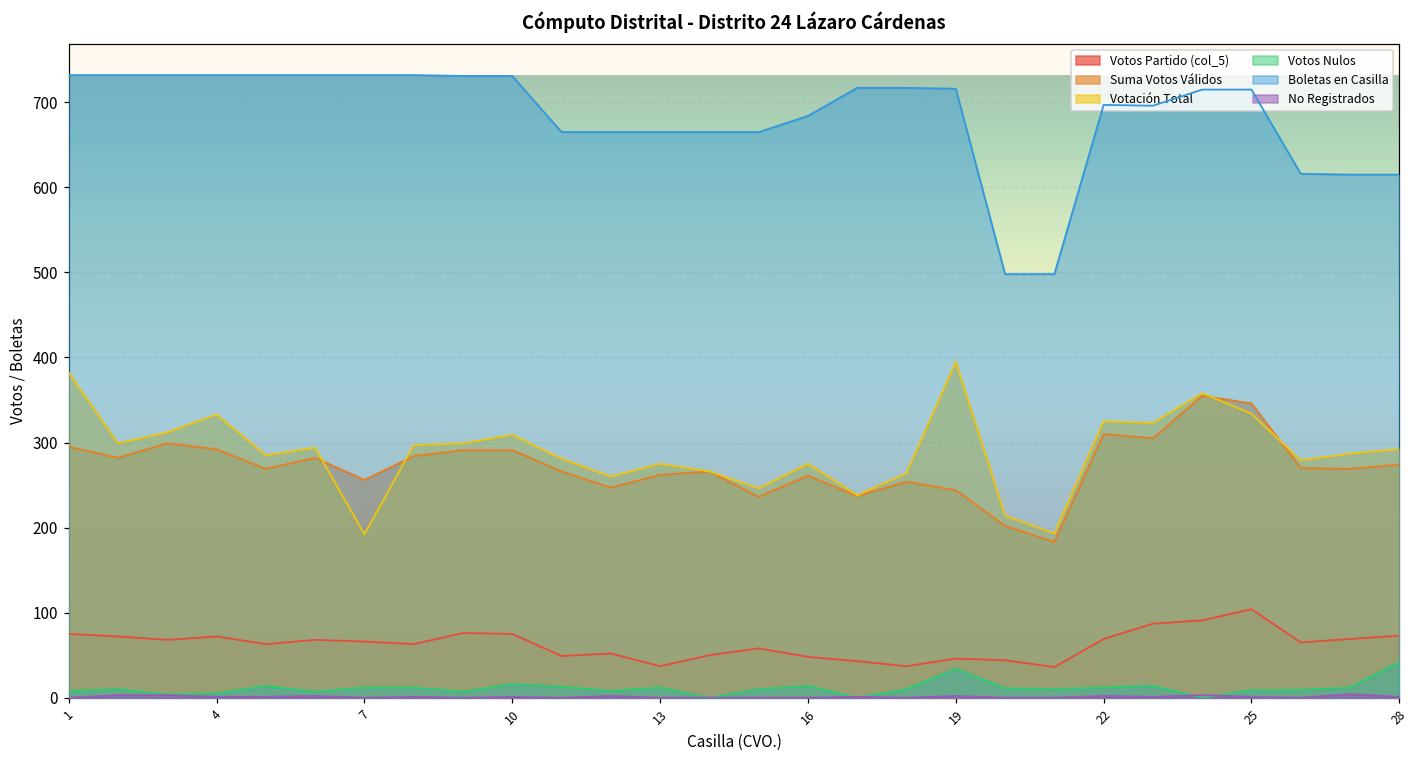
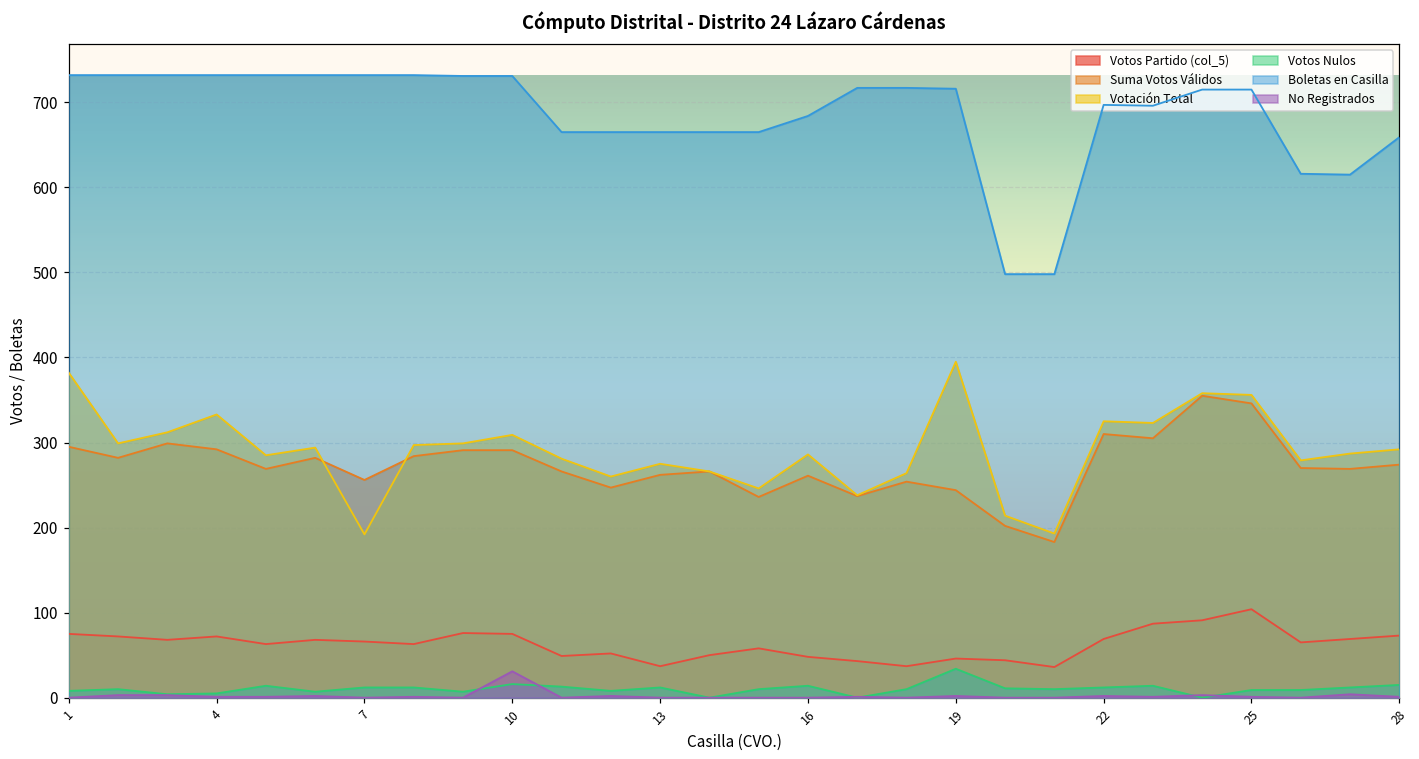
No Registrados, 10: 0 -> 30
Votación Total, 16: 280 -> 290
Votación Total, 25: 330 -> 360
Votos Nulos, 28: 40 -> 20
Boletas en Casilla, 28: 620 -> 660
